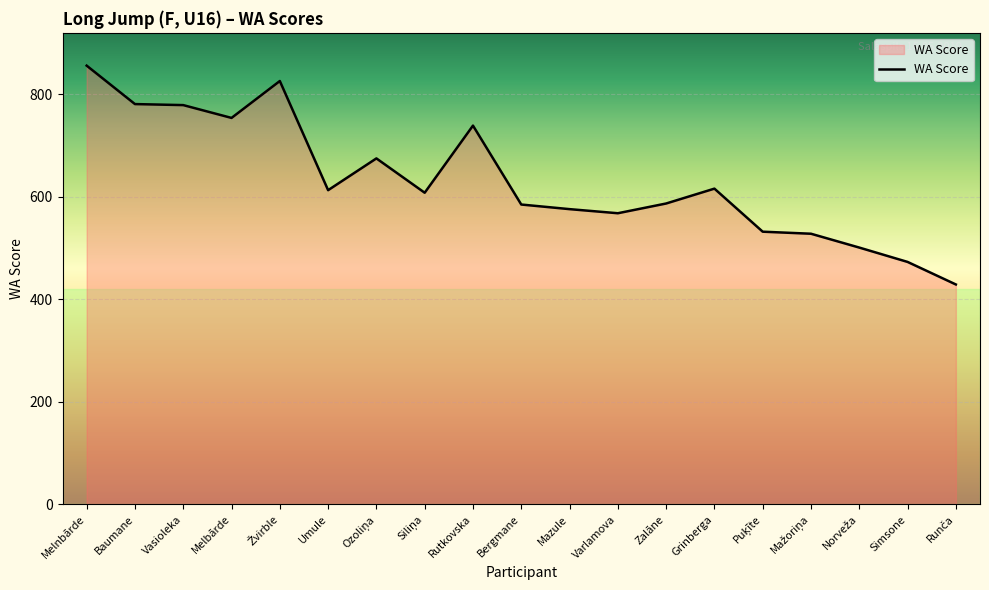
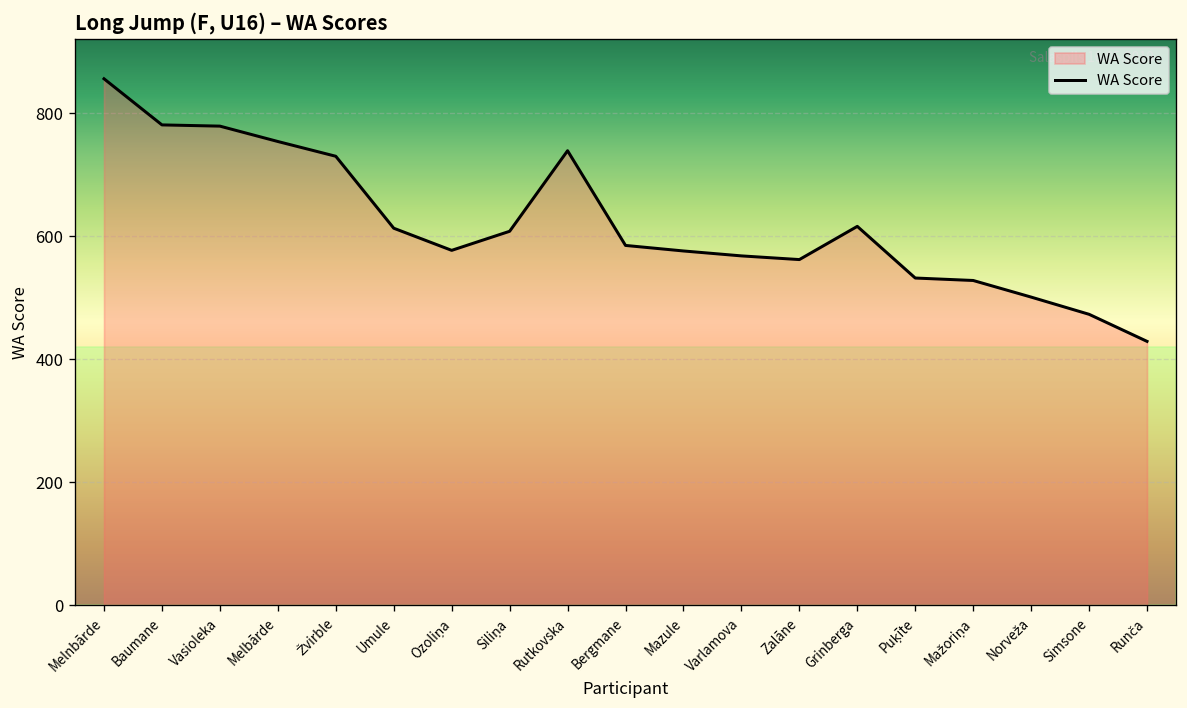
Žvirble: 830 -> 730
Ozoliņa: 680 -> 580
Zalāne: 590 -> 560
